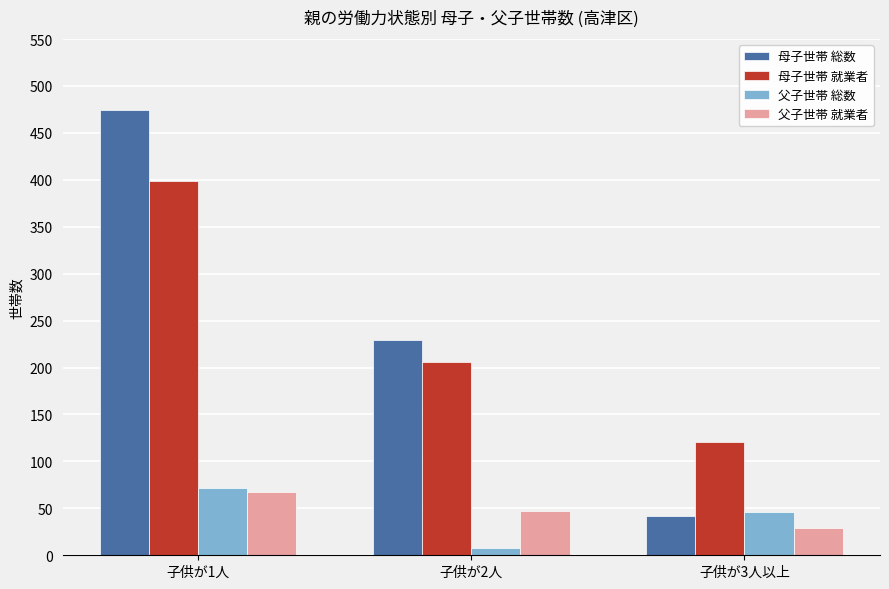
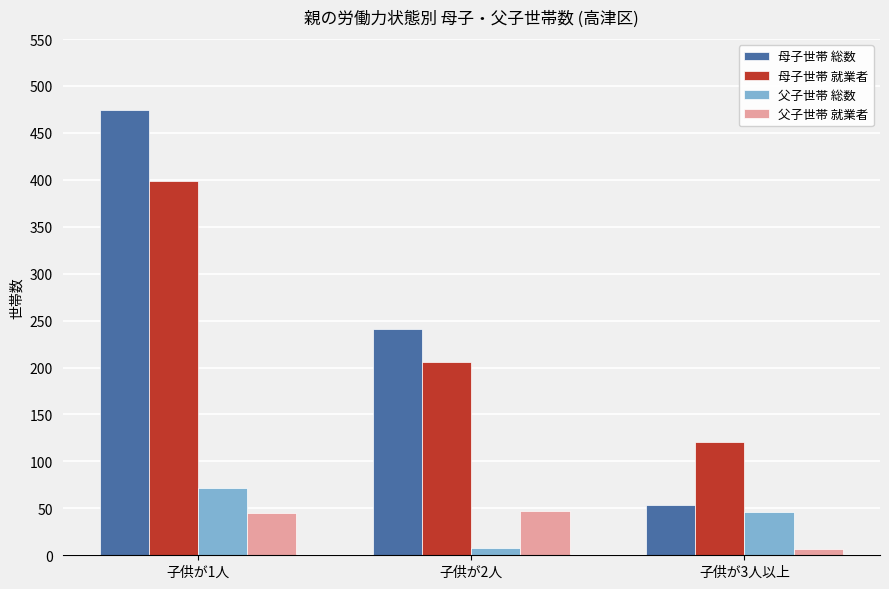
父子世帯 就業者, 子供が1人: 70 -> 50
母子世帯 総数, 子供が2人: 230 -> 240
母子世帯 総数, 子供が3人以上: 40 -> 50
父子世帯 就業者, 子供が3人以上: 30 -> 10
